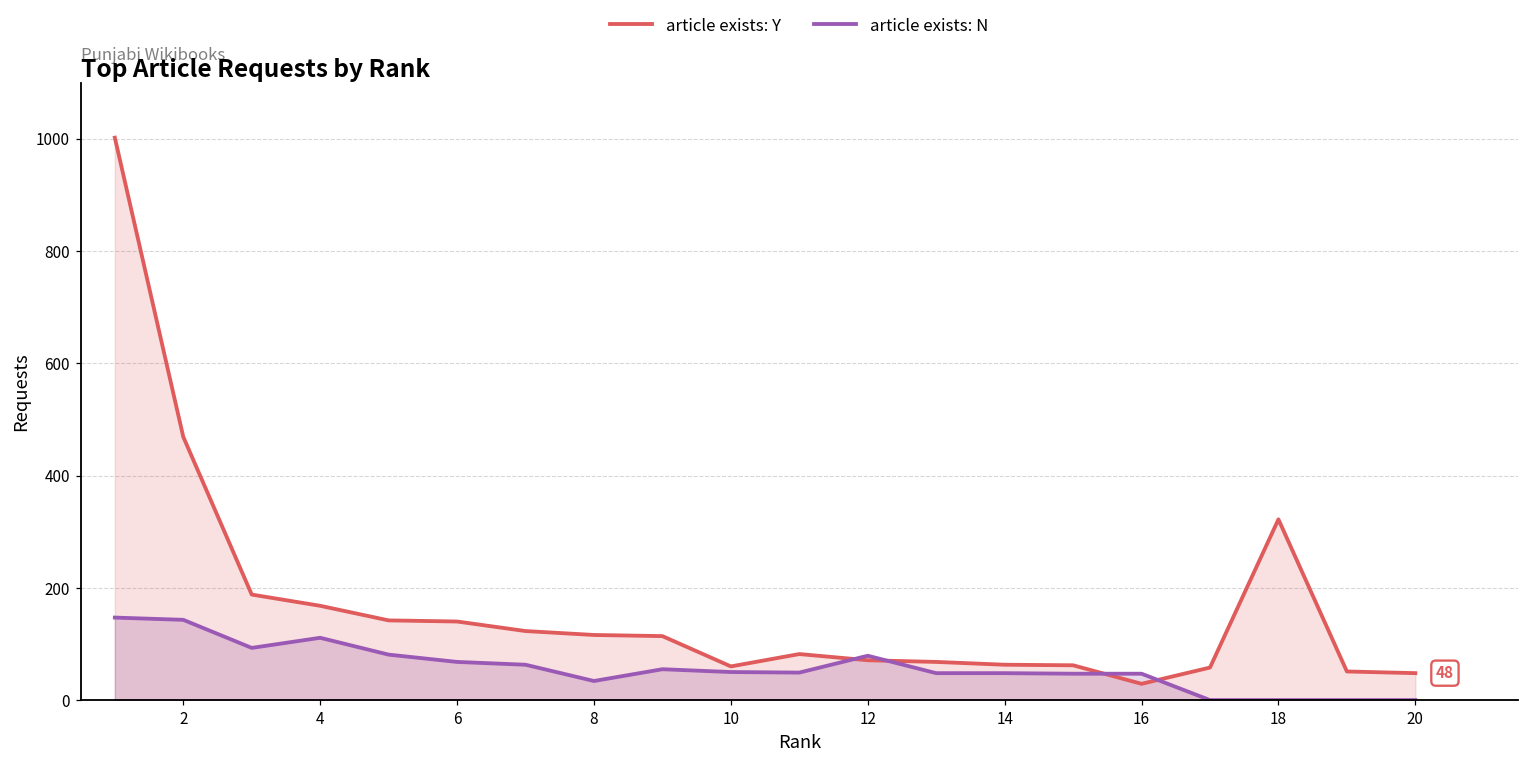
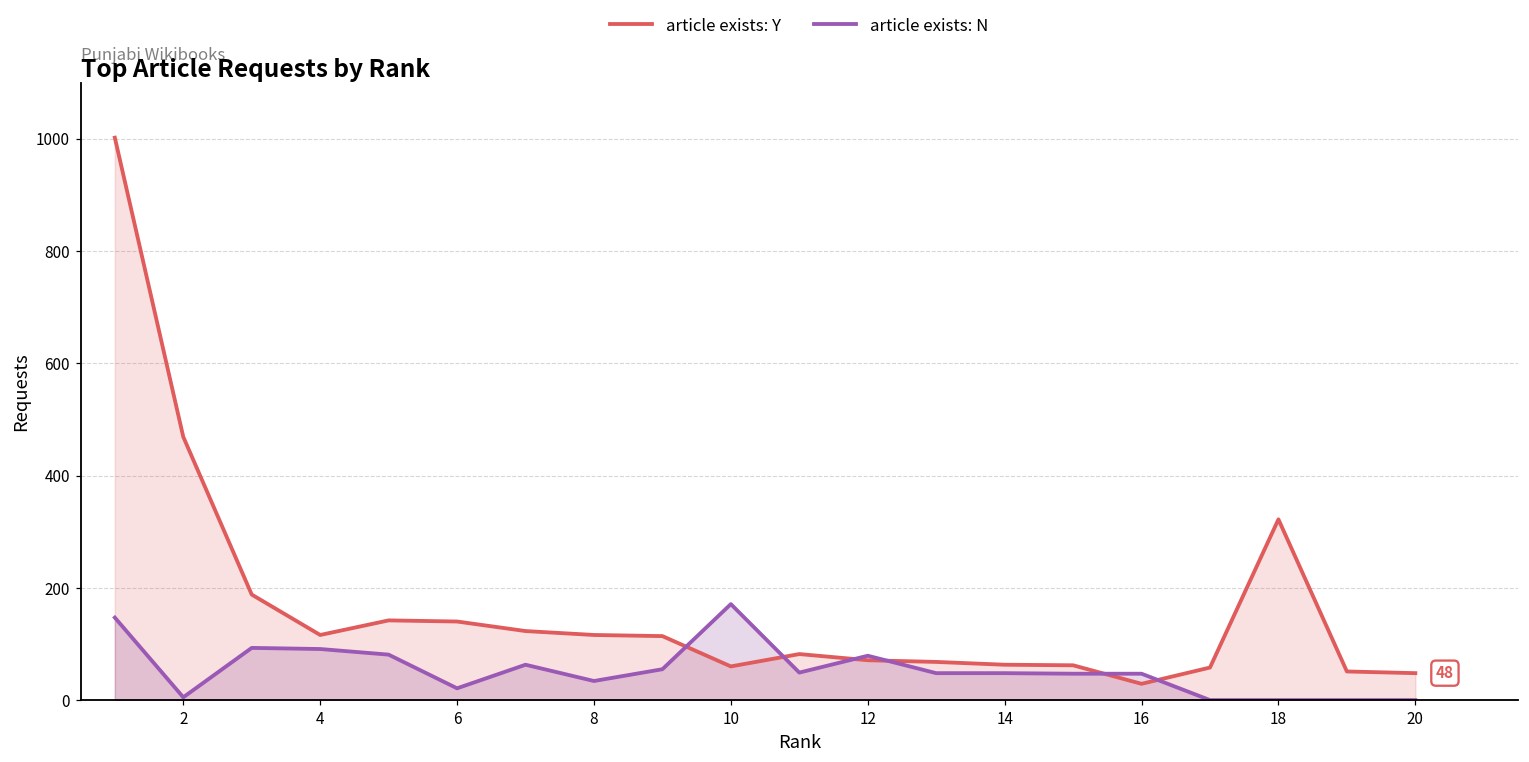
article exists: N, 2: 140 -> 10
article exists: Y, 4: 170 -> 120
article exists: N, 4: 110 -> 90
article exists: N, 6: 70 -> 20
article exists: N, 10: 50 -> 170
